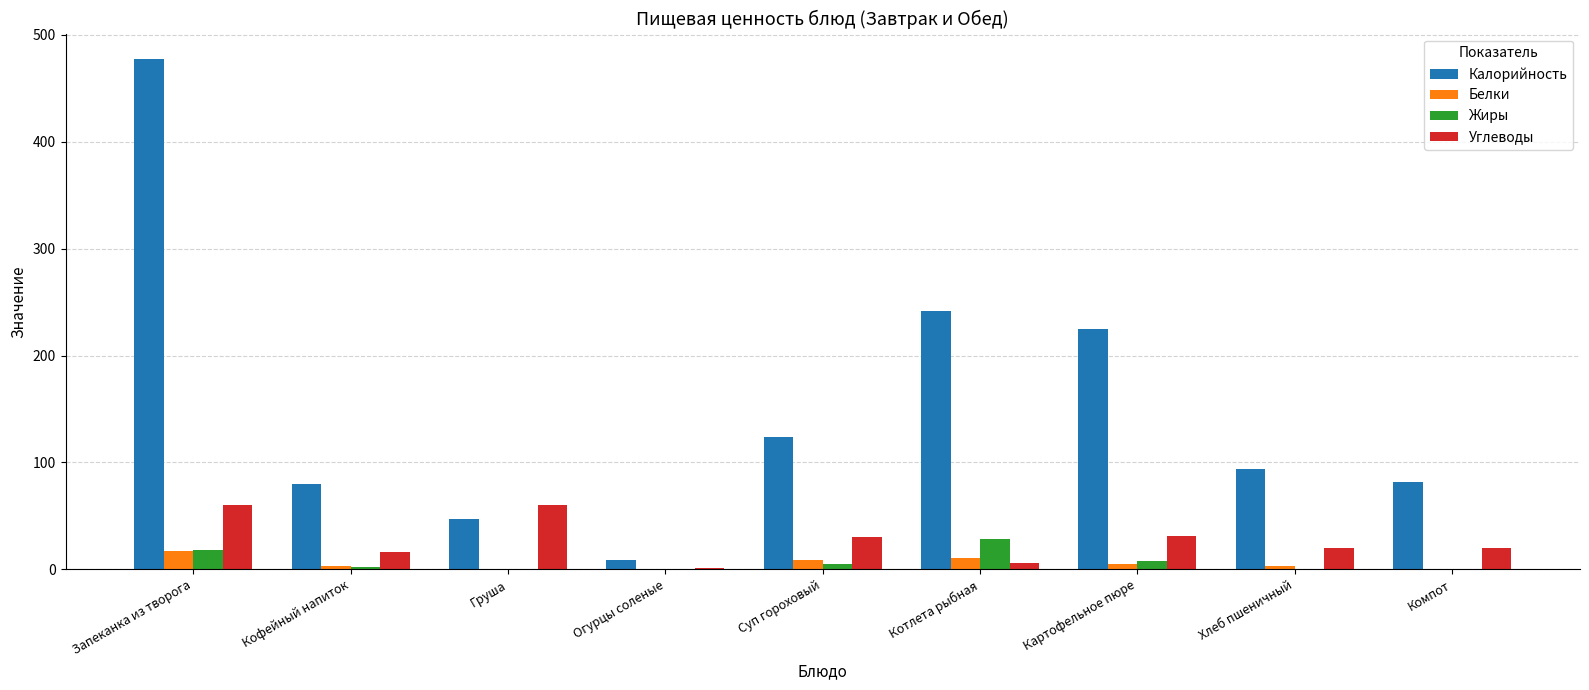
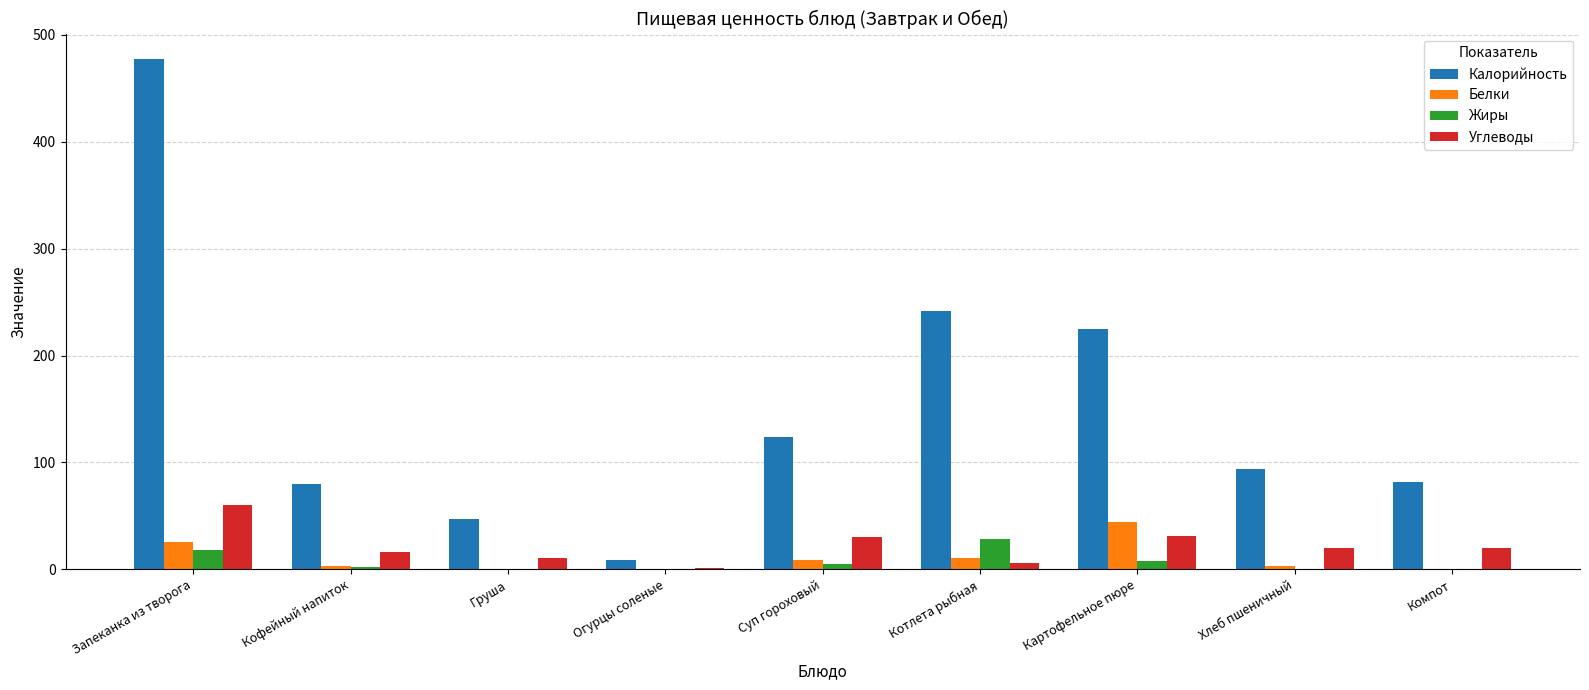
Белки, Запеканка из творога: 17 -> 26
Углеводы, Груша: 60 -> 10
Белки, Картофельное пюре: 5 -> 44
